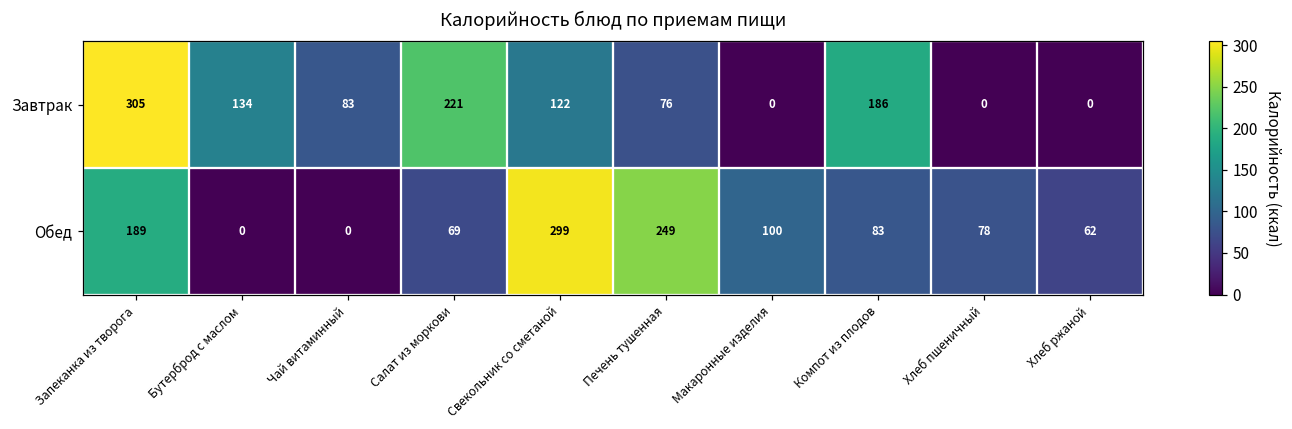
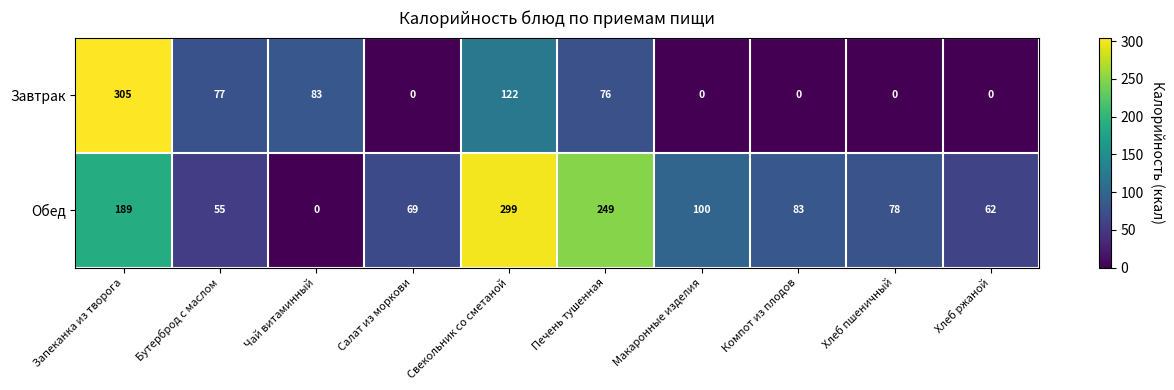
Завтрак, Бутерброд с маслом: 134 -> 77
Завтрак, Салат из моркови: 221 -> 0
Завтрак, Компот из плодов: 186 -> 0
Обед, Бутерброд с маслом: 0 -> 55
